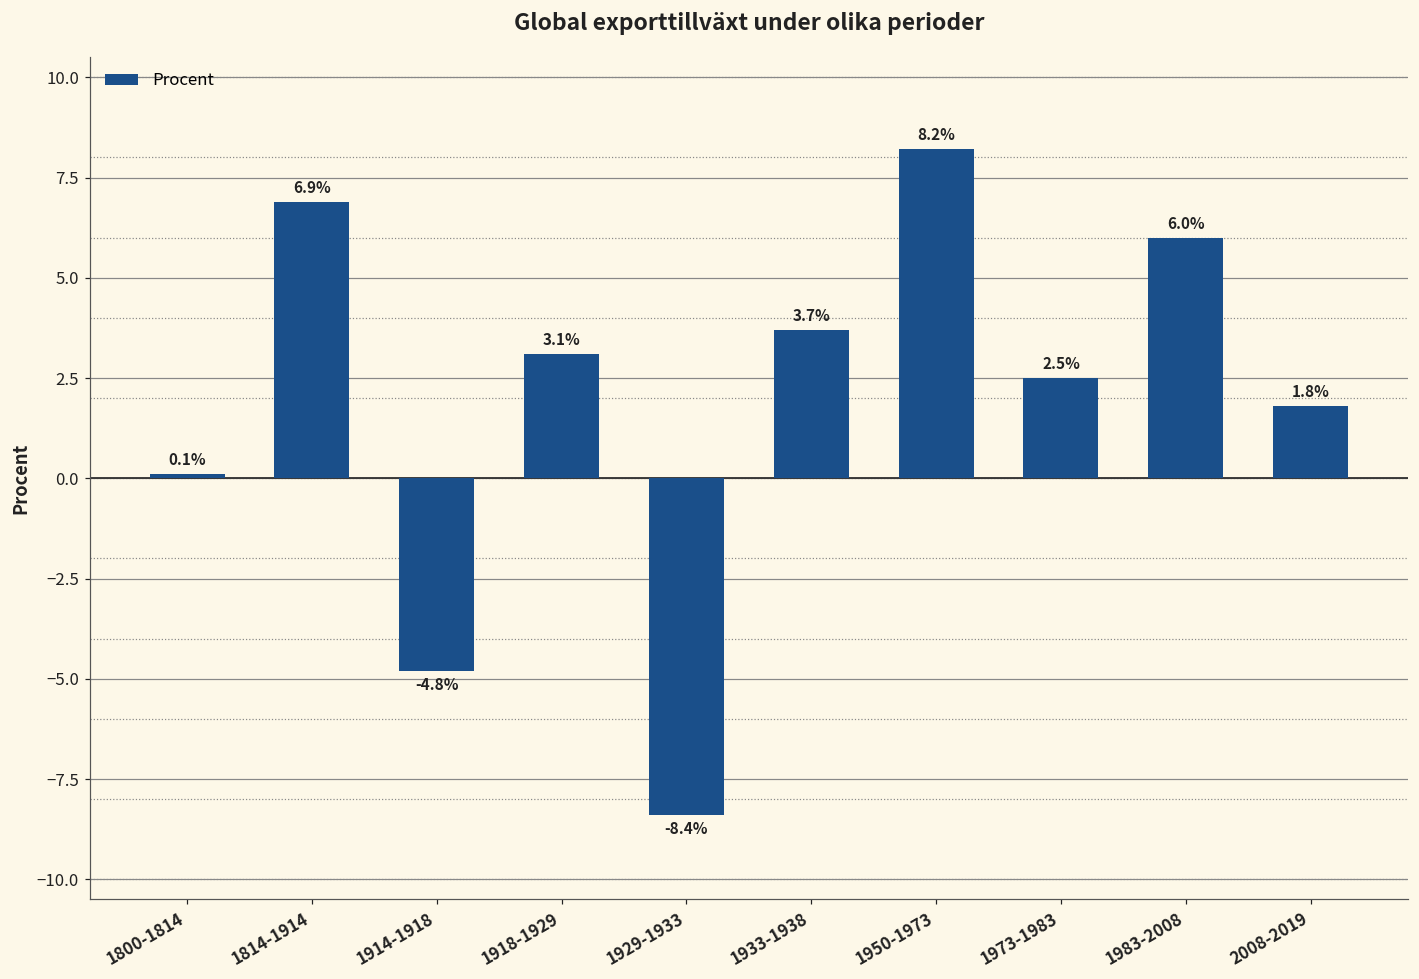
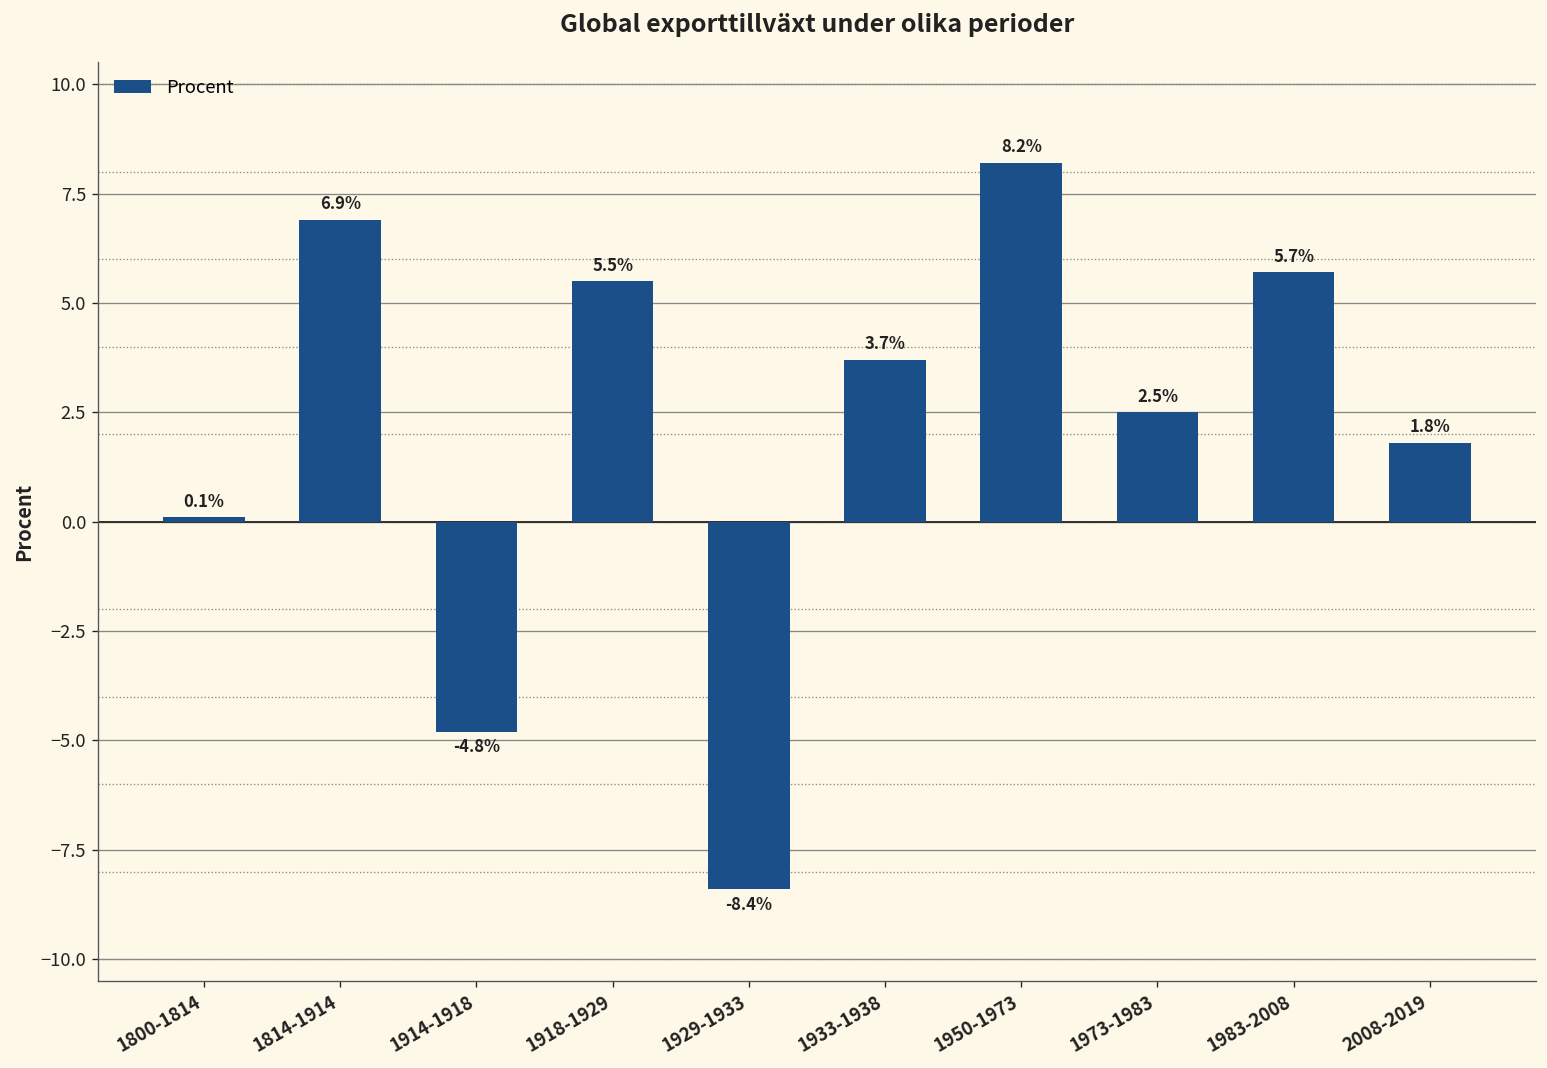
1918-1929: 3.1% -> 5.5%
1983-2008: 6.0% -> 5.7%
